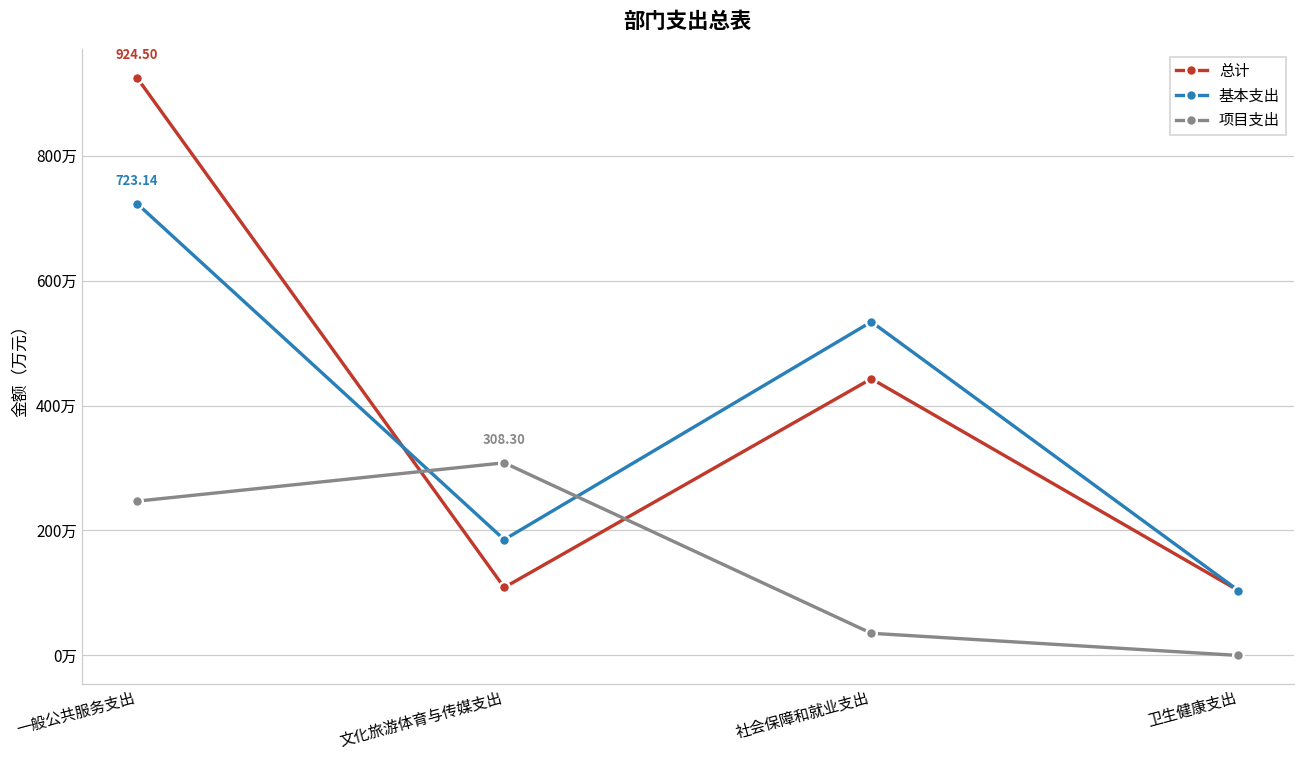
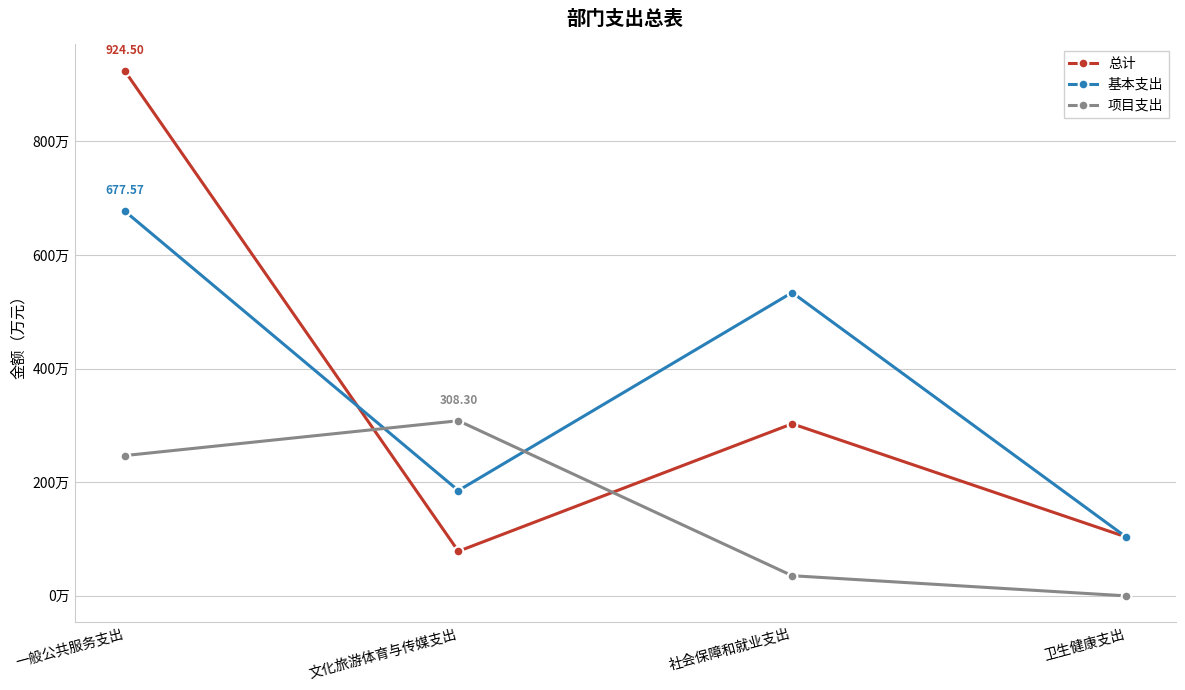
基本支出, 一般公共服务支出: 723.14 -> 677.57
总计, 文化旅游体育与传媒支出: 110万 -> 80万
总计, 社会保障和就业支出: 440万 -> 300万
